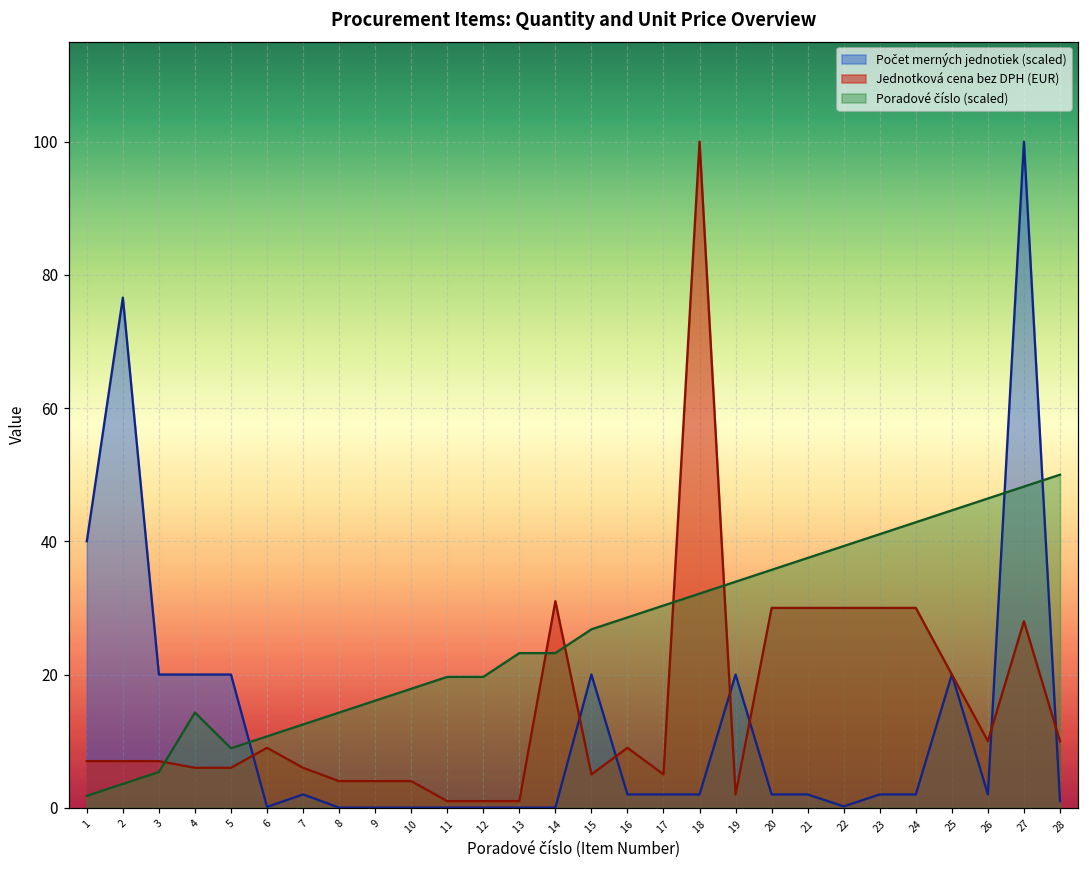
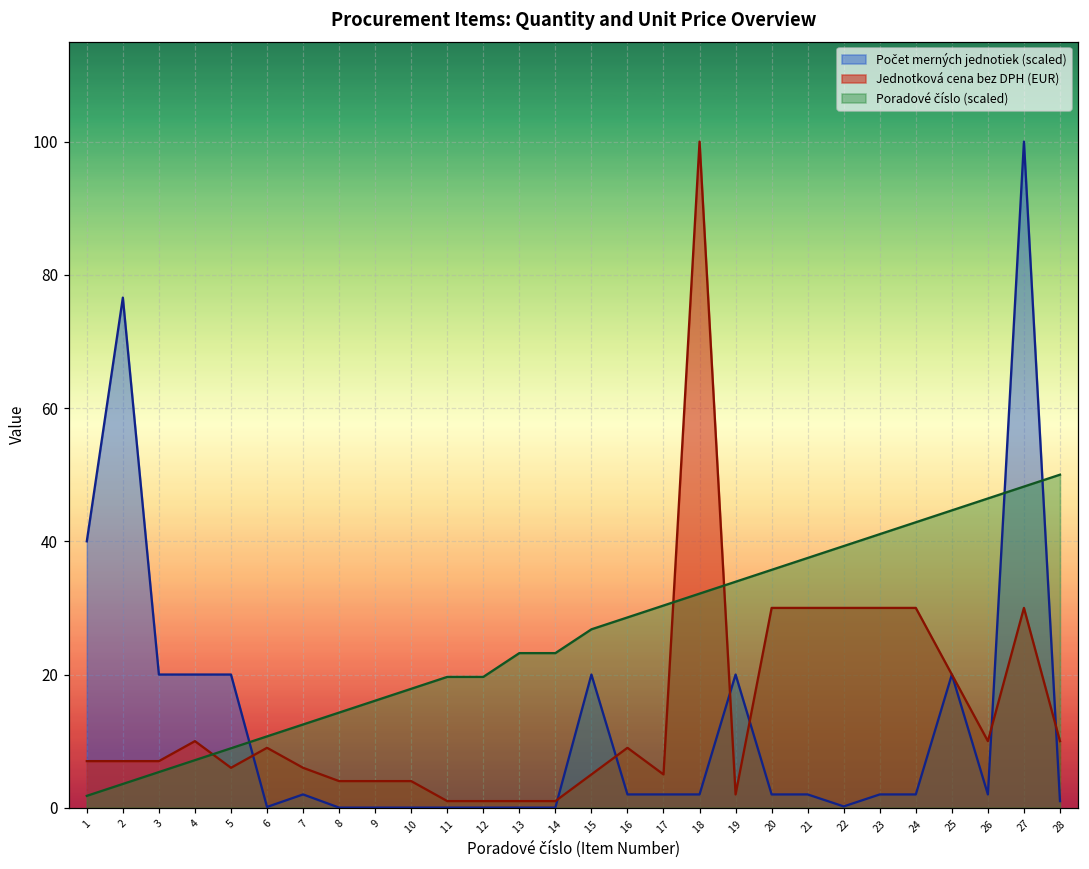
Jednotková cena bez DPH (EUR), 4: 6 -> 10
Poradové číslo (scaled), 4: 14 -> 7
Jednotková cena bez DPH (EUR), 14: 31 -> 1
Jednotková cena bez DPH (EUR), 27: 28 -> 30
